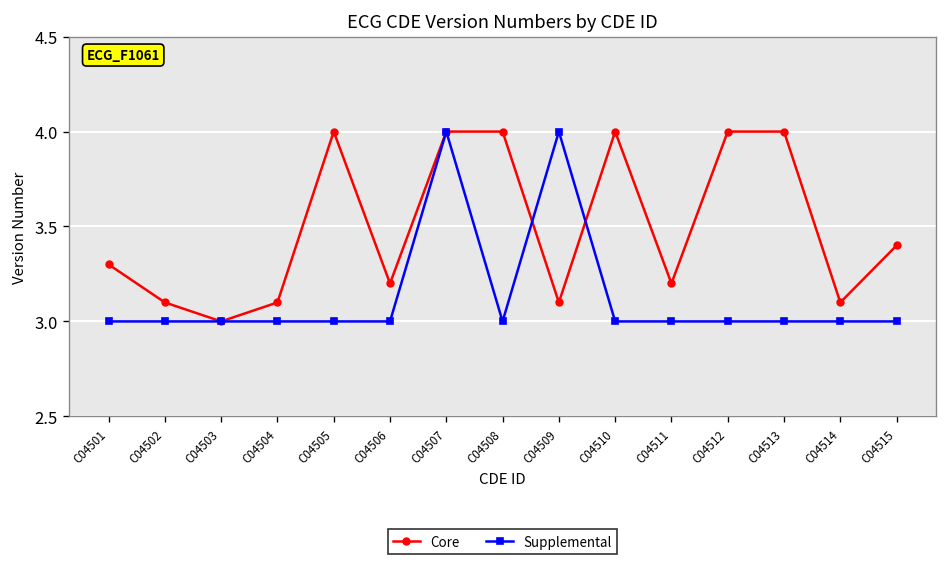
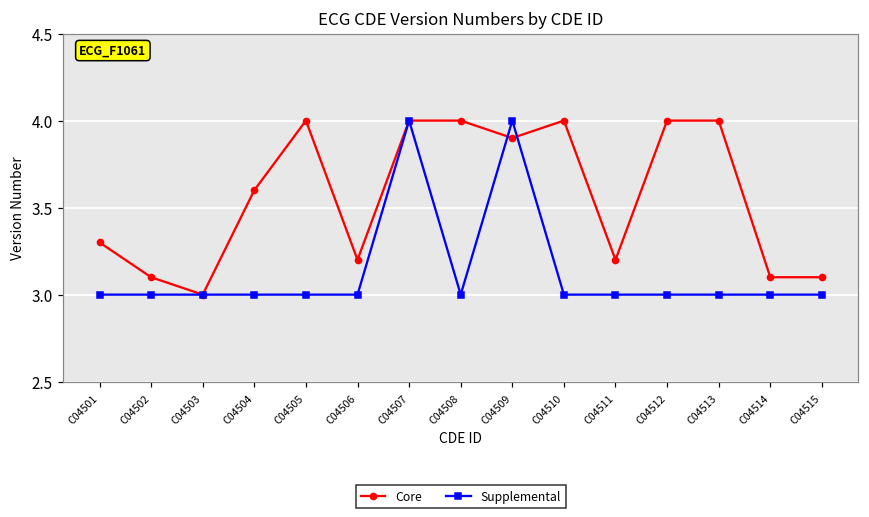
Core, C04504: 3.1 -> 3.6
Core, C04509: 3.1 -> 3.9
Core, C04515: 3.4 -> 3.1
